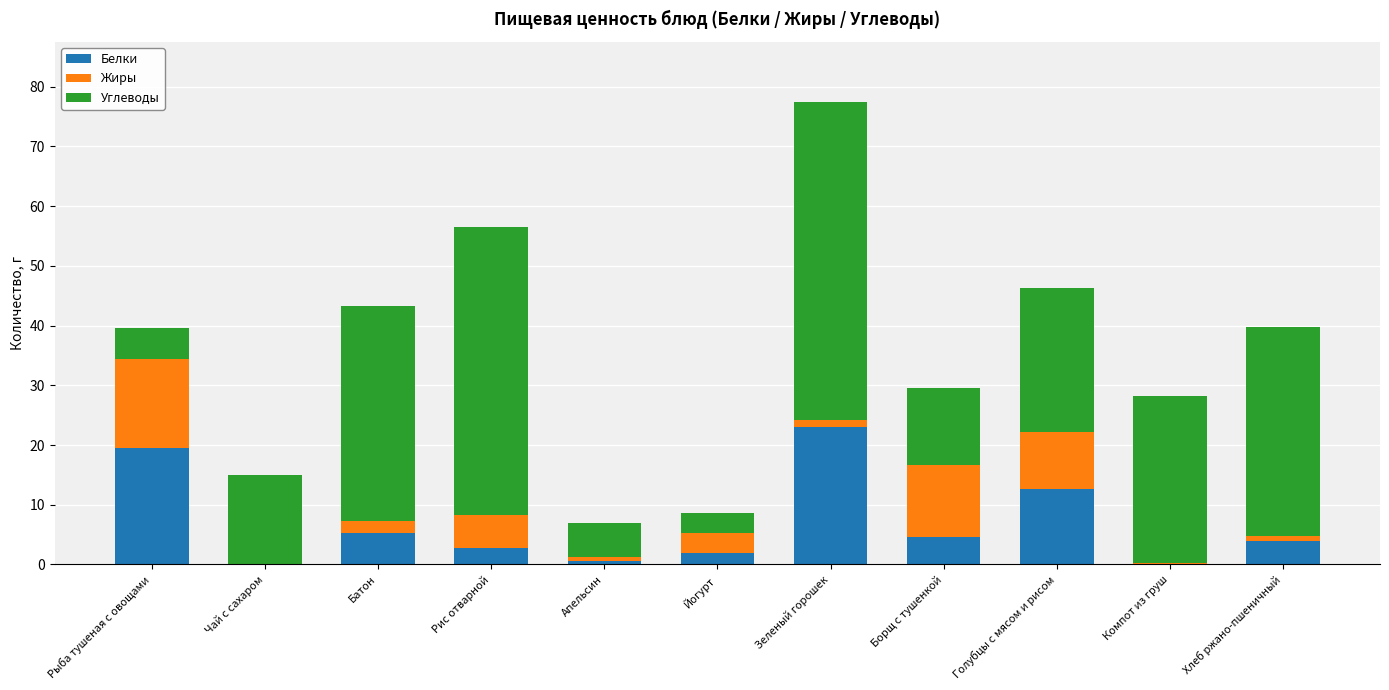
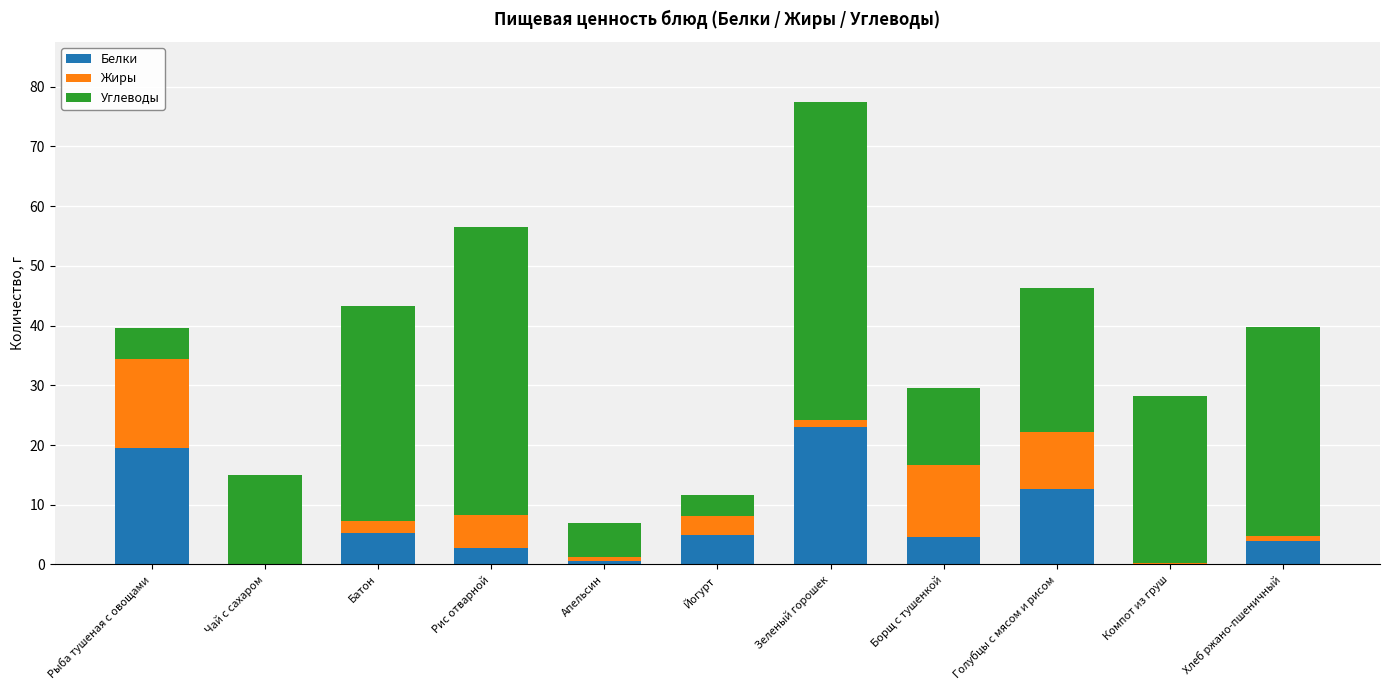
Белки, Йогурт: 2 -> 5
